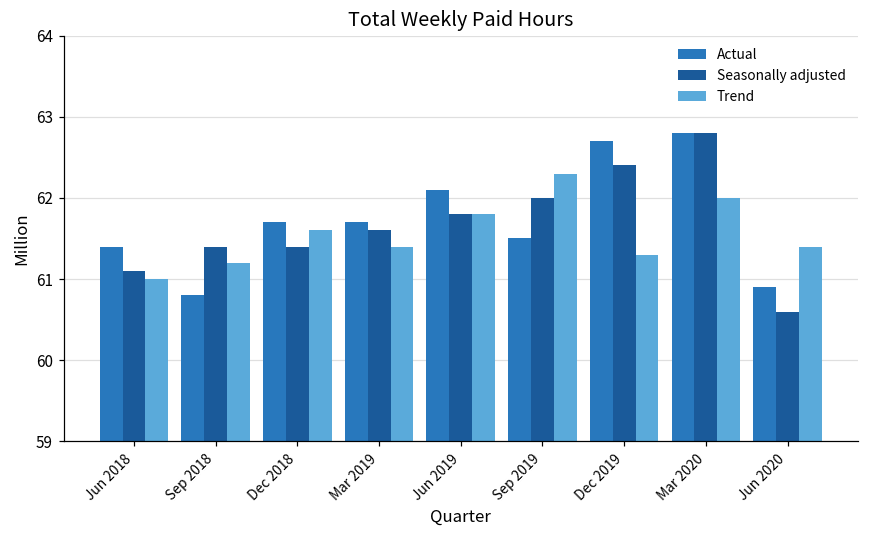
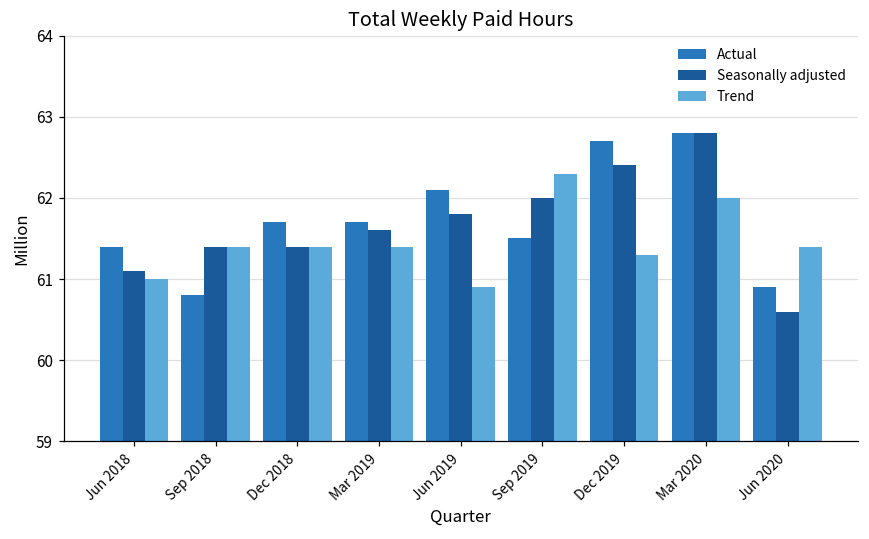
Trend, Sep 2018: 61.2 -> 61.4
Trend, Dec 2018: 61.6 -> 61.4
Trend, Jun 2019: 61.8 -> 60.9
